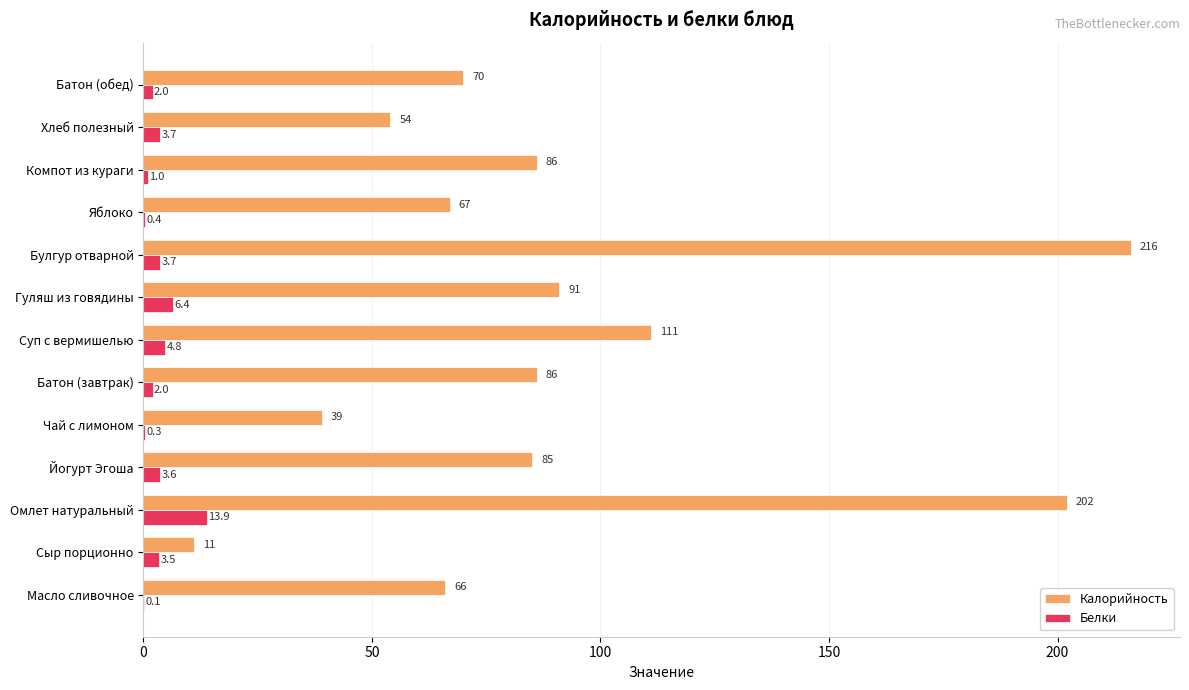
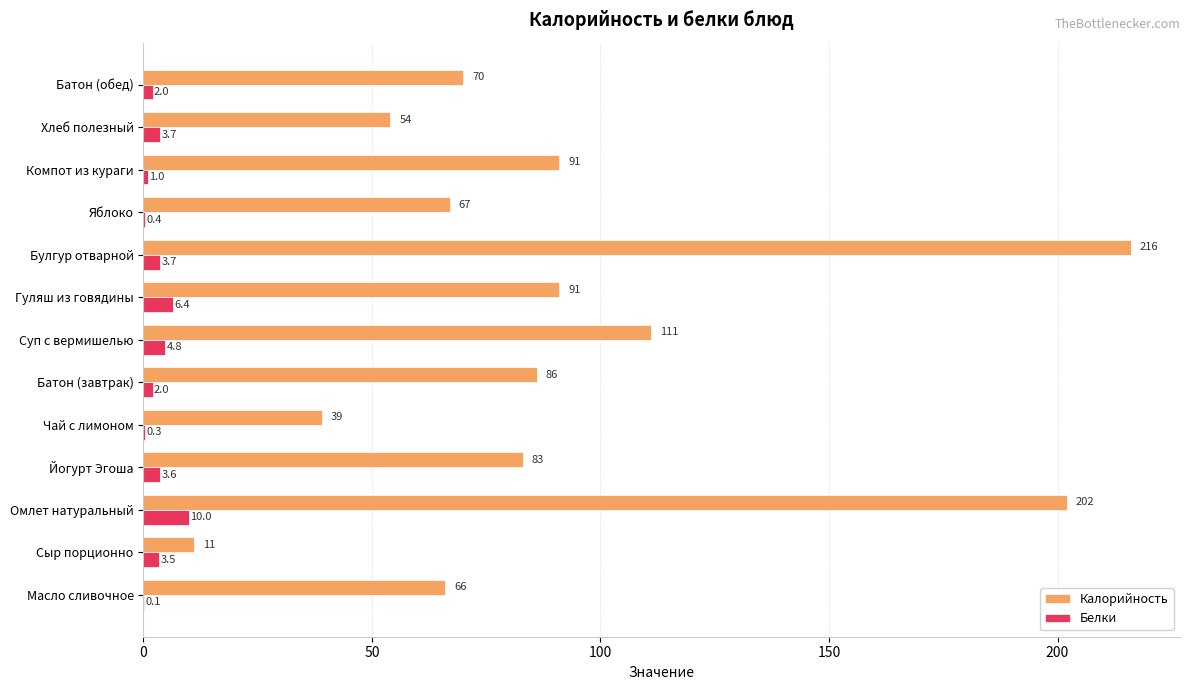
Калорийность, Компот из кураги: 86 -> 91
Калорийность, Йогурт Эгоша: 85 -> 83
Белки, Омлет натуральный: 13.9 -> 10.0
